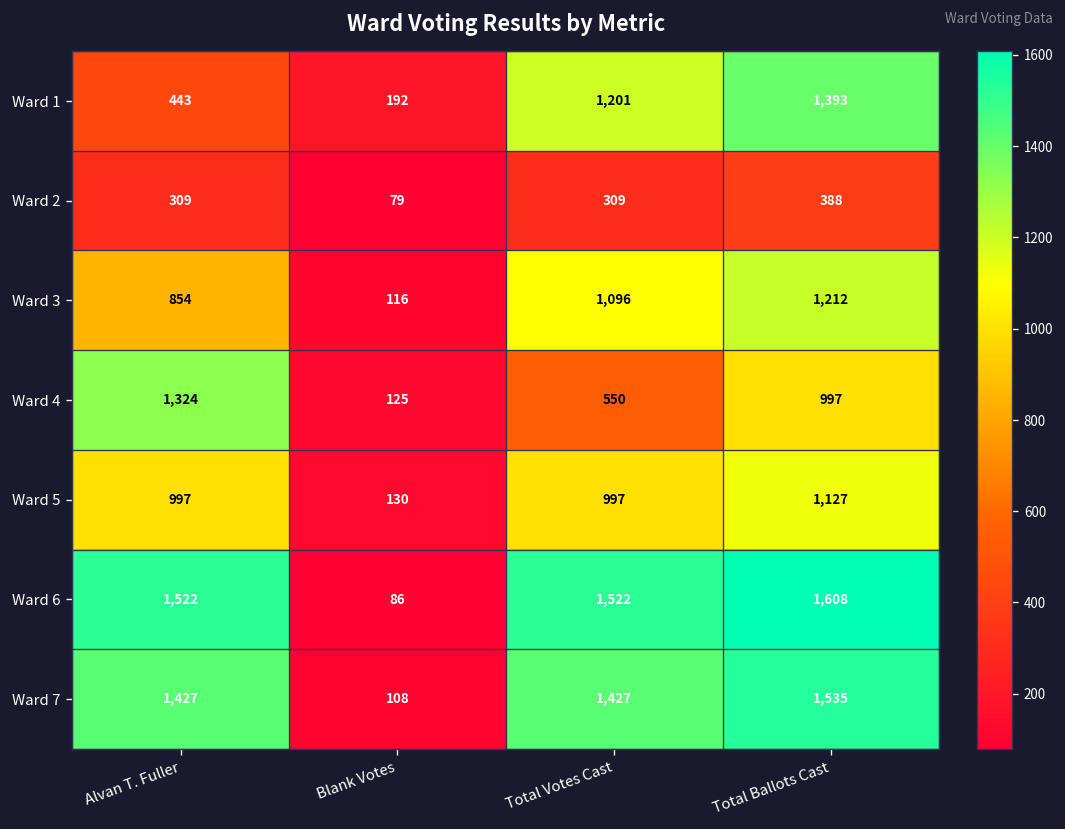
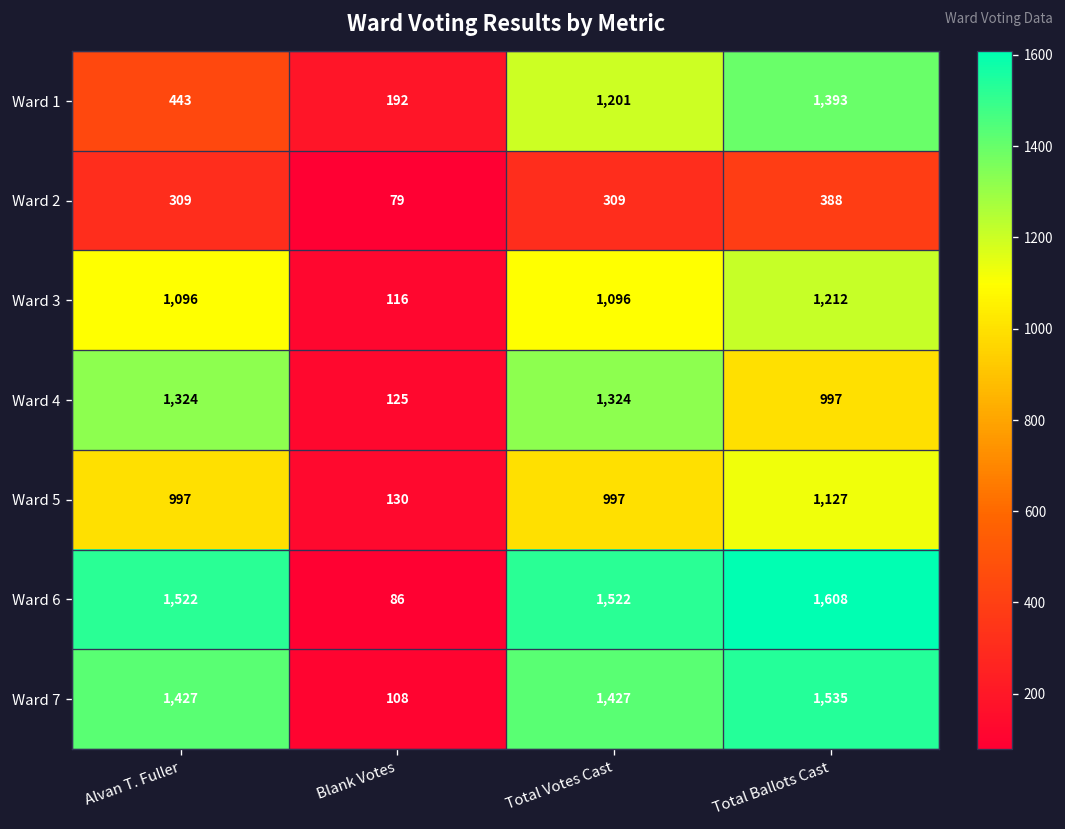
Ward 3, Alvan T. Fuller: 854 -> 1,096
Ward 4, Total Votes Cast: 550 -> 1,324
